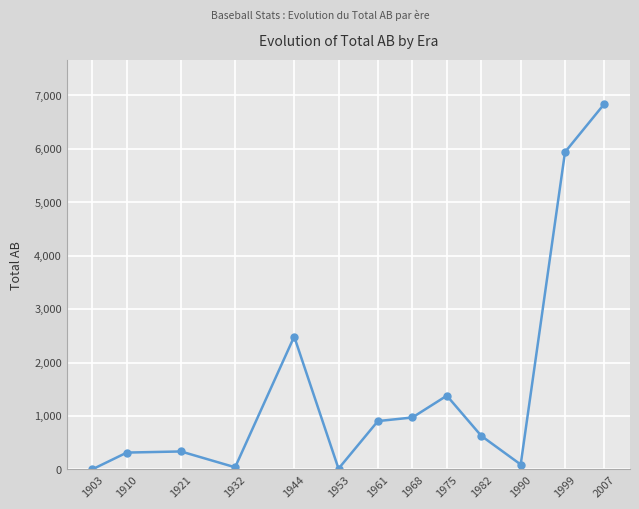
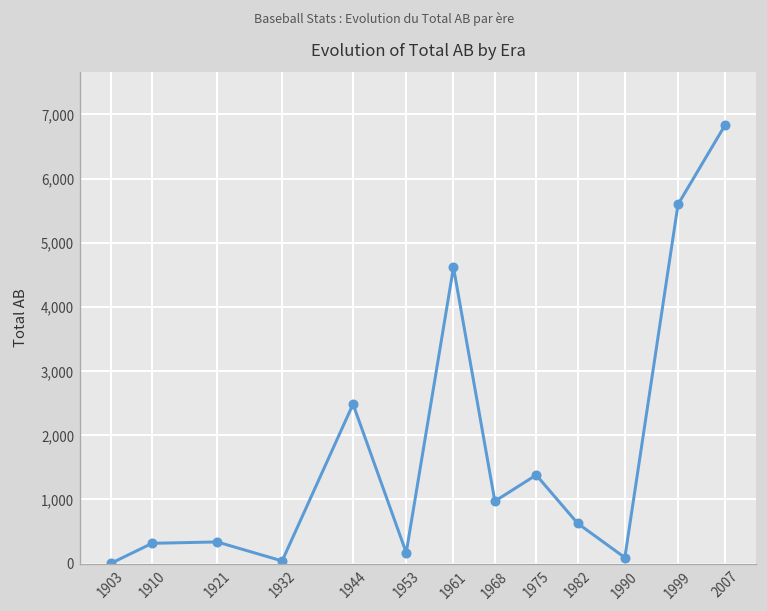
1953: 0 -> 200
1961: 900 -> 4,600
1999: 5,900 -> 5,600
